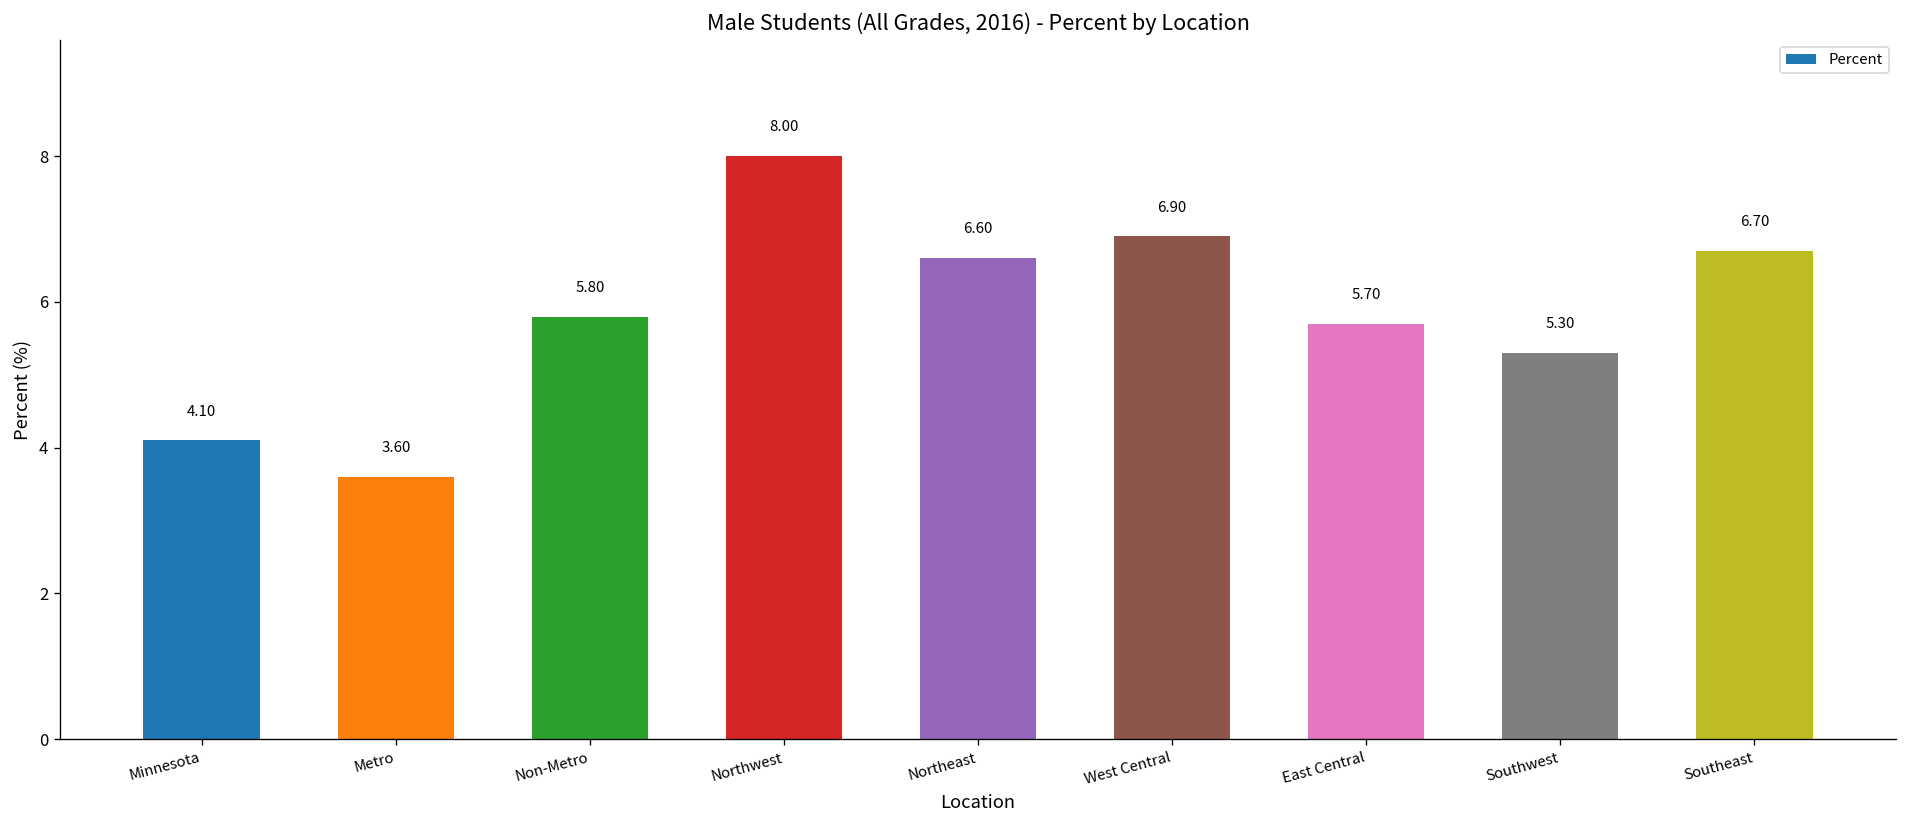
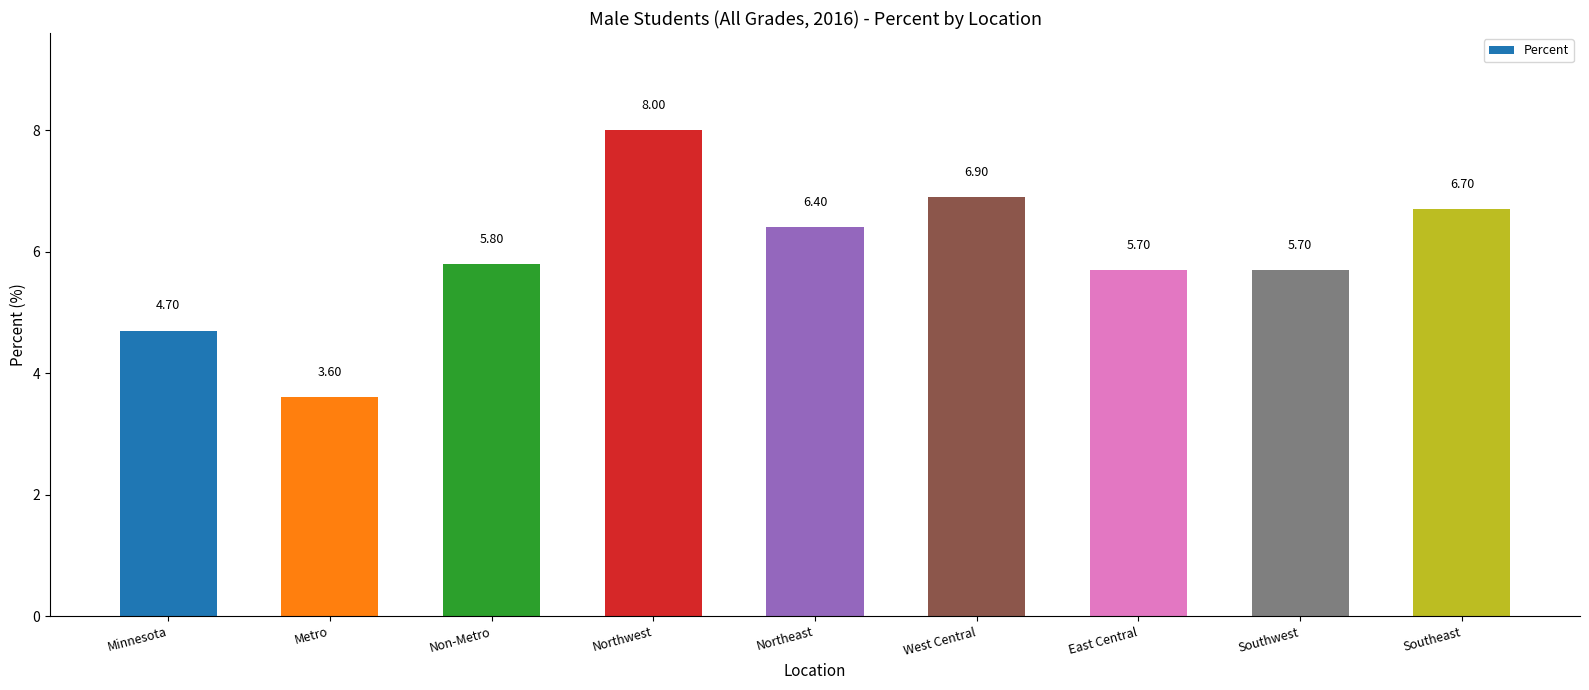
Minnesota: 4.10 -> 4.70
Northeast: 6.60 -> 6.40
Southwest: 5.30 -> 5.70
